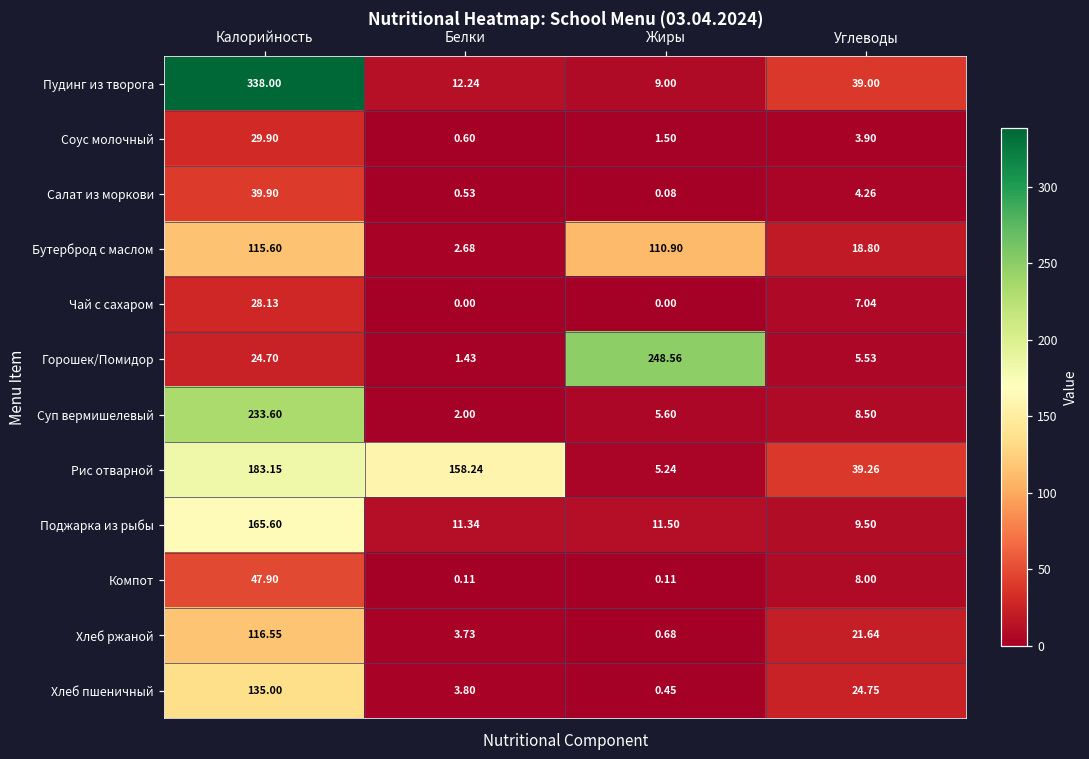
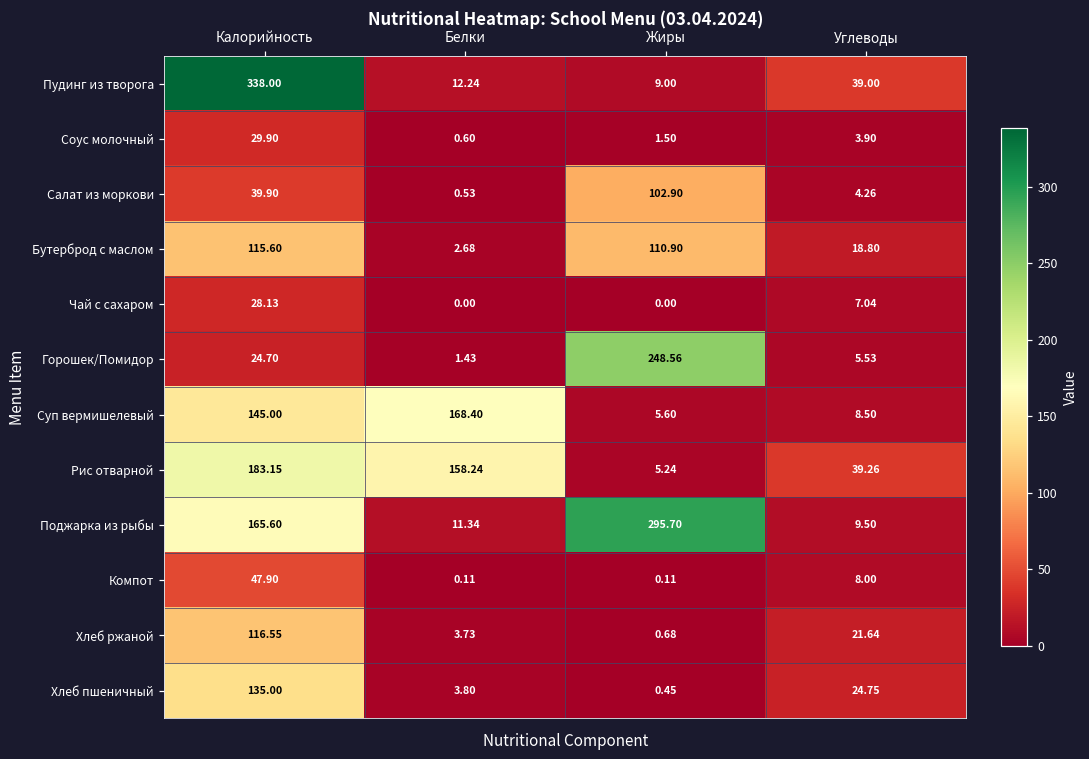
Салат из моркови, Жиры: 0.08 -> 102.90
Суп вермишелевый, Калорийность: 233.60 -> 145.00
Суп вермишелевый, Белки: 2.00 -> 168.40
Поджарка из рыбы, Жиры: 11.50 -> 295.70
